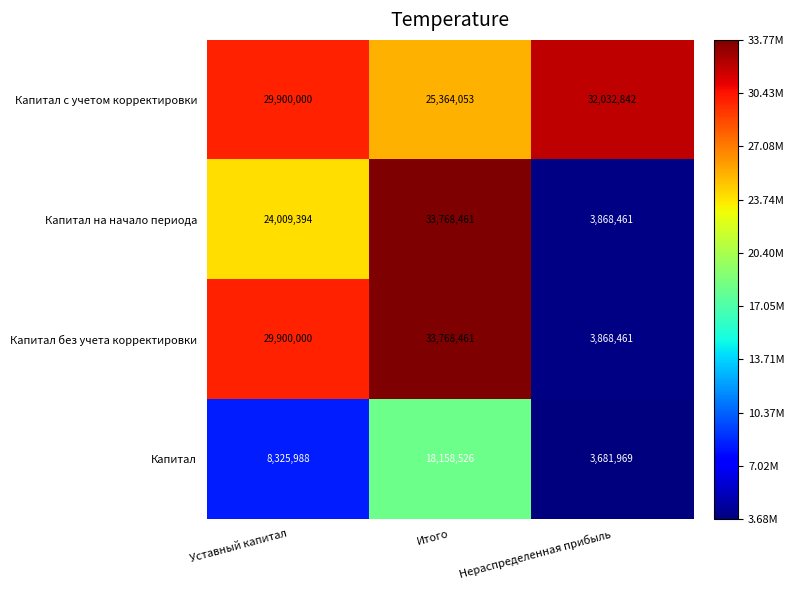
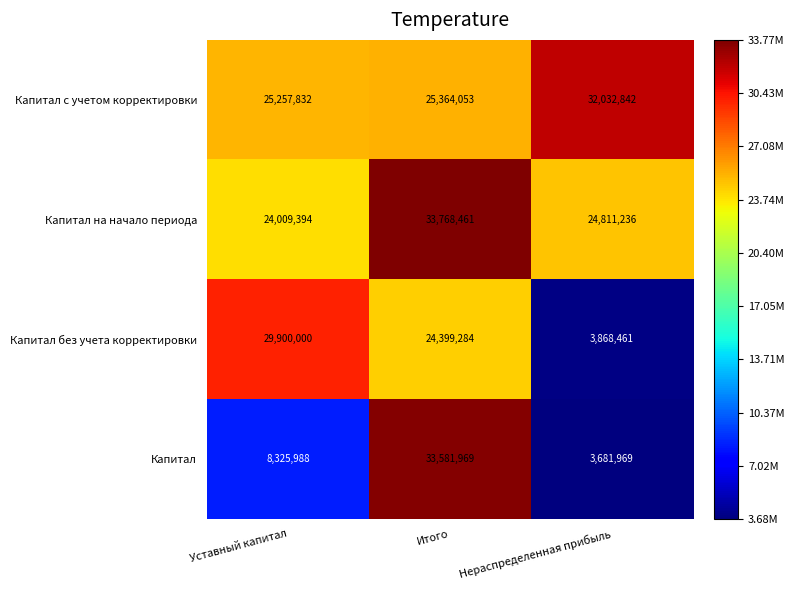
Капитал с учетом корректировки, Уставный капитал: 29,900,000 -> 25,257,832
Капитал на начало периода, Нераспределенная прибыль: 3,868,461 -> 24,811,236
Капитал без учета корректировки, Итого: 33,768,461 -> 24,399,284
Капитал, Итого: 18,158,526 -> 33,581,969
